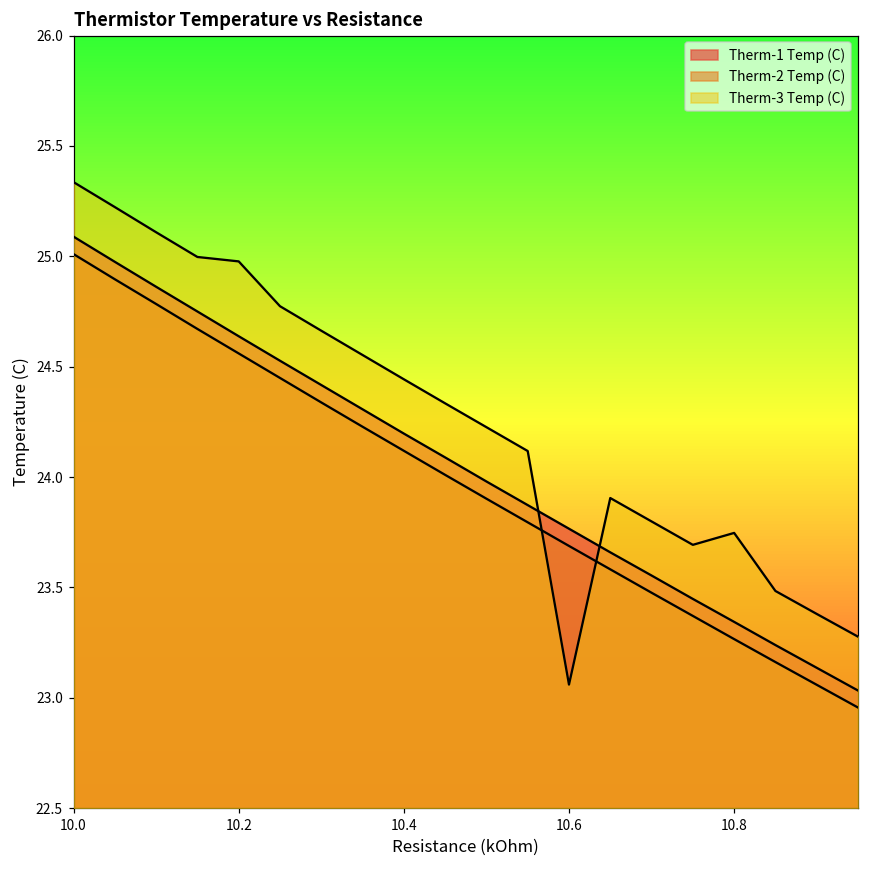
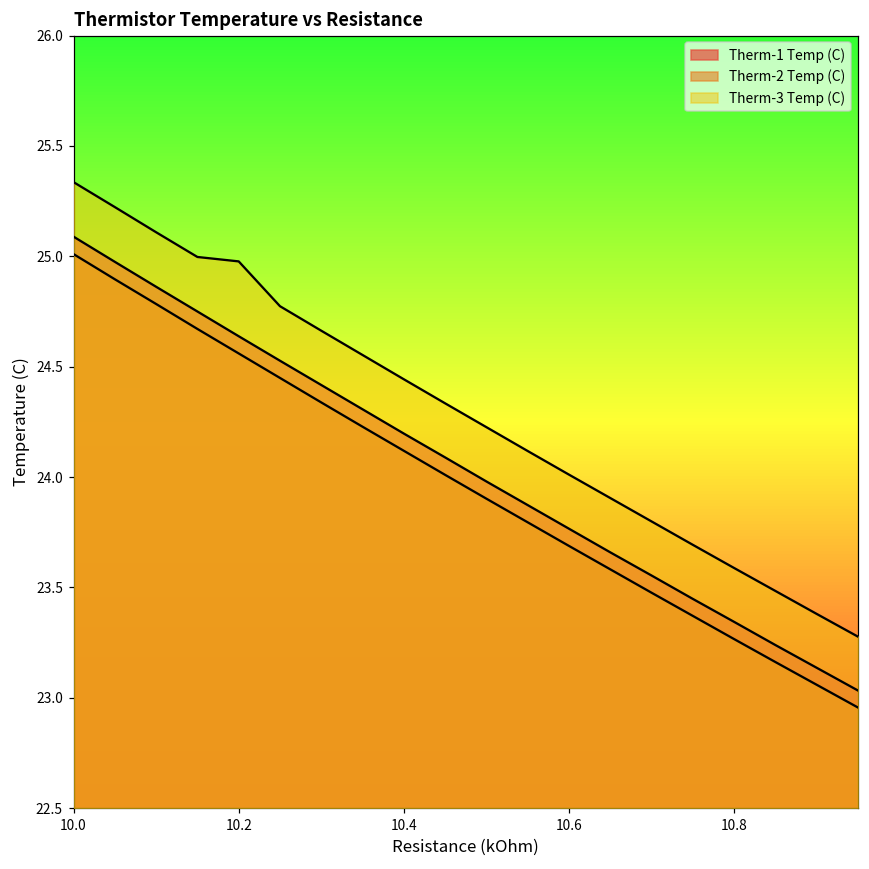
Therm-3 Temp (C), 10.6: 23.06 -> 24.01
Therm-3 Temp (C), 10.8: 23.75 -> 23.59
